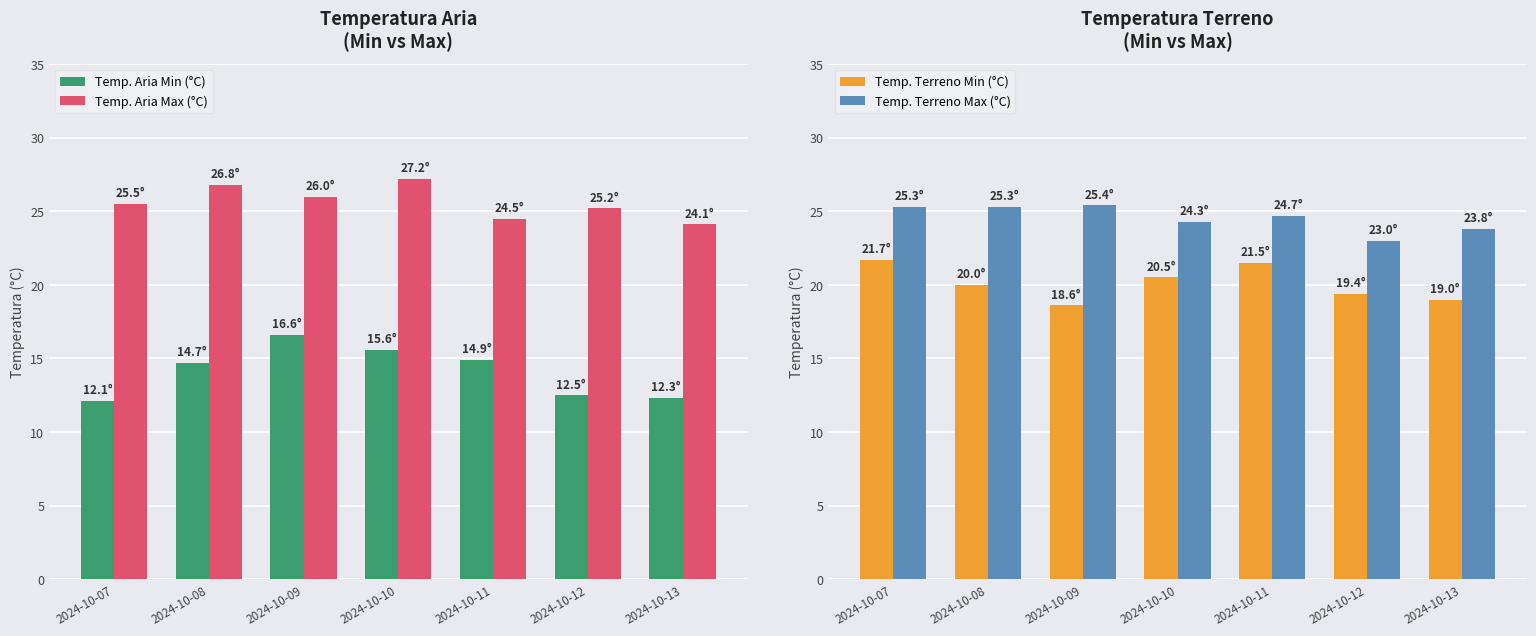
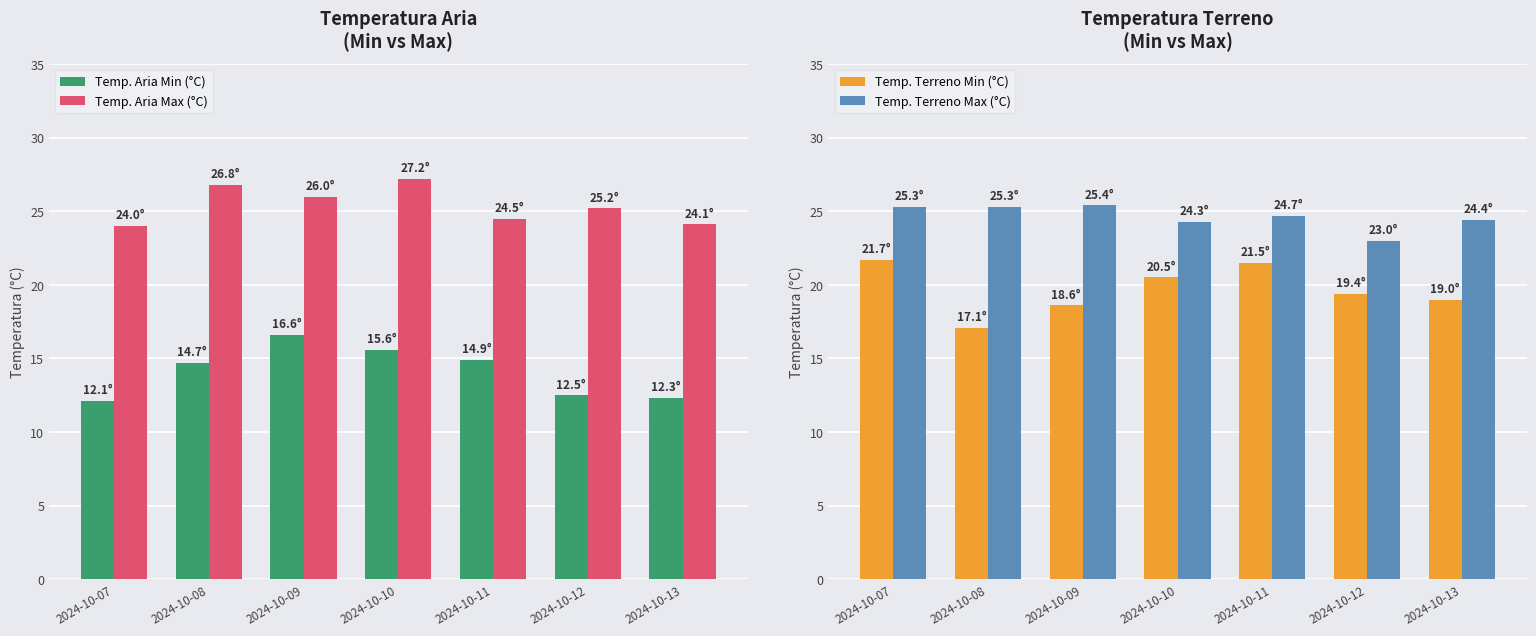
Temperatura Aria (Min vs Max), Temp. Aria Max (°C), 2024-10-07: 25.5° -> 24.0°
Temperatura Terreno (Min vs Max), Temp. Terreno Min (°C), 2024-10-08: 20.0° -> 17.1°
Temperatura Terreno (Min vs Max), Temp. Terreno Max (°C), 2024-10-13: 23.8° -> 24.4°
